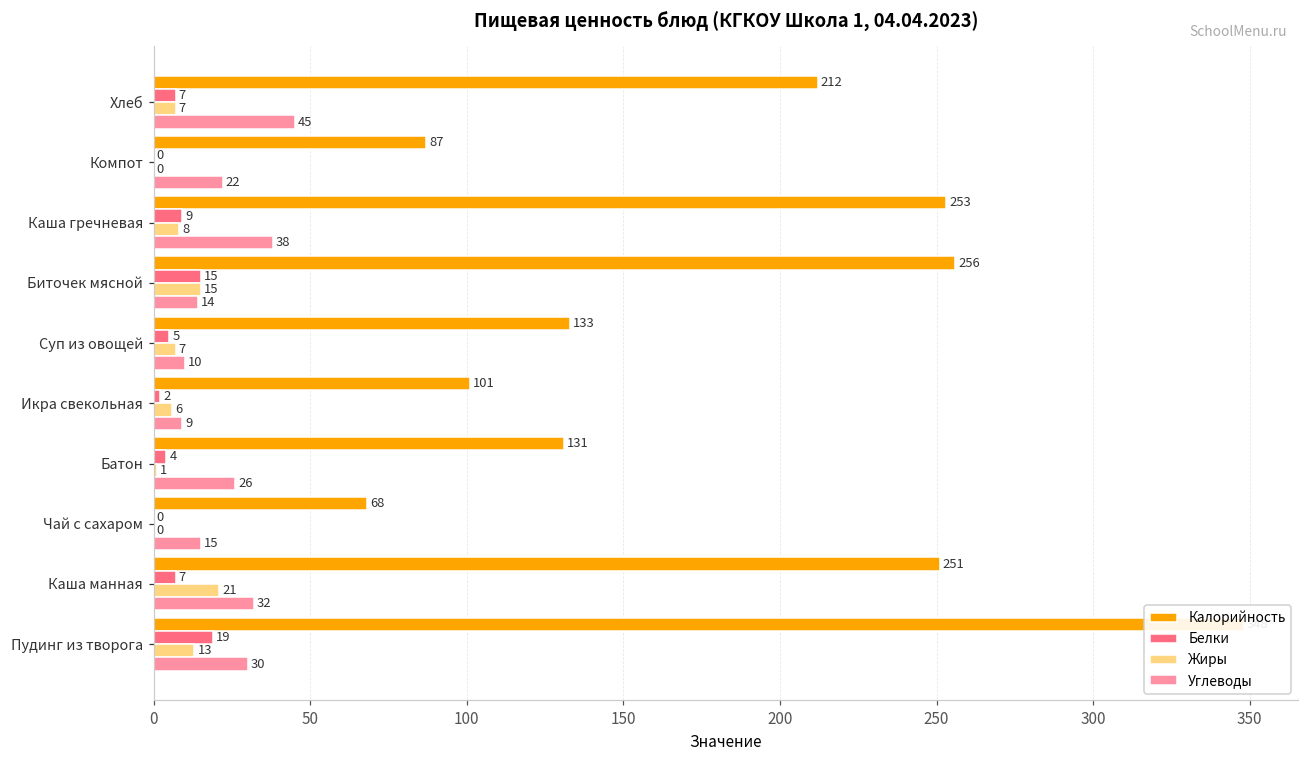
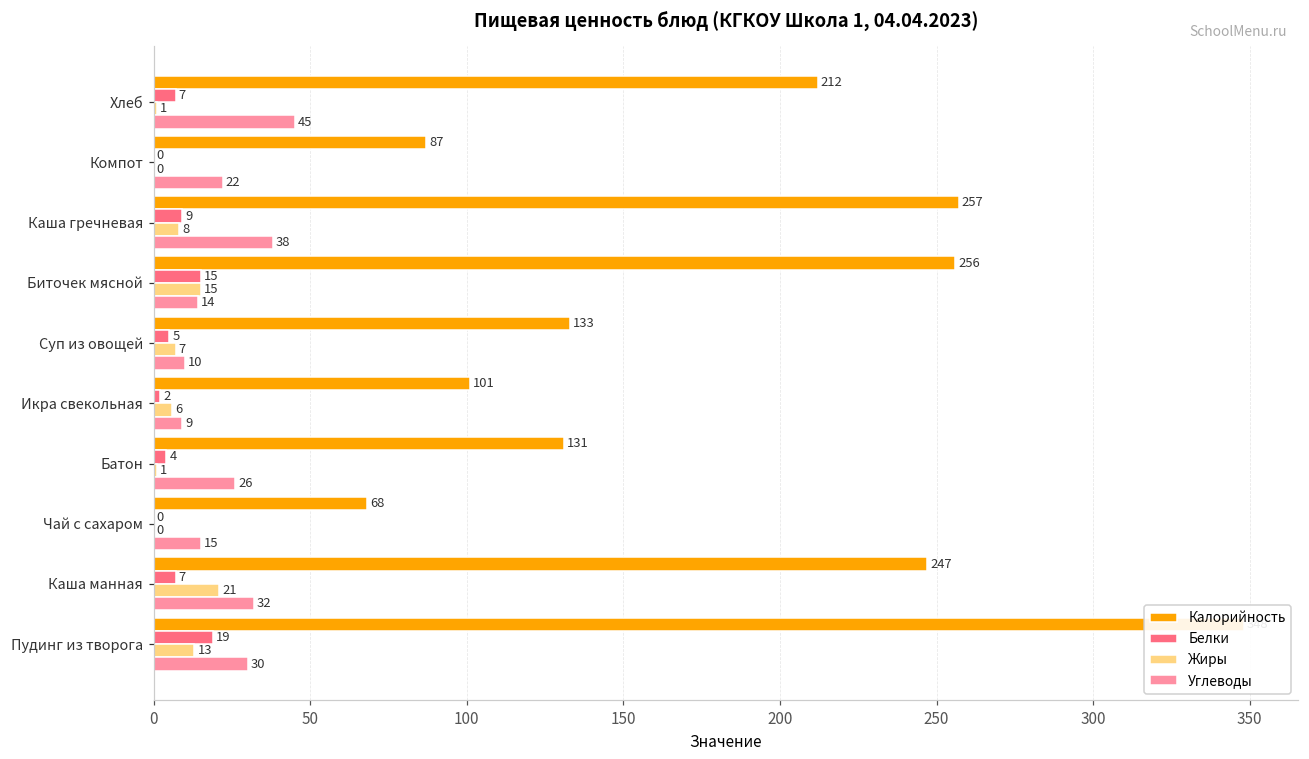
Жиры, Хлеб: 7 -> 1
Калорийность, Каша гречневая: 253 -> 257
Калорийность, Каша манная: 251 -> 247
